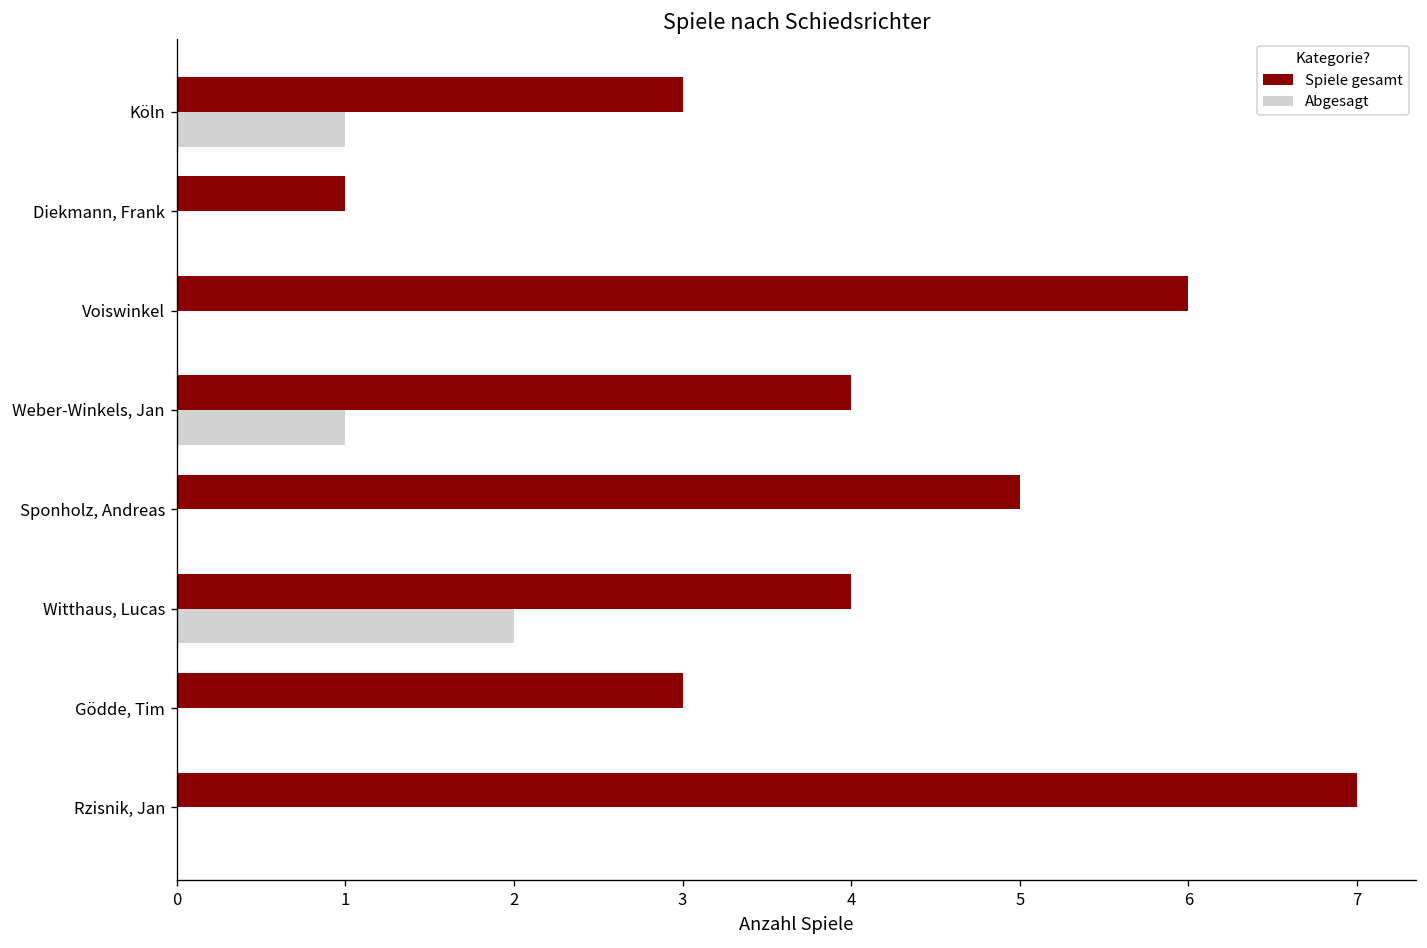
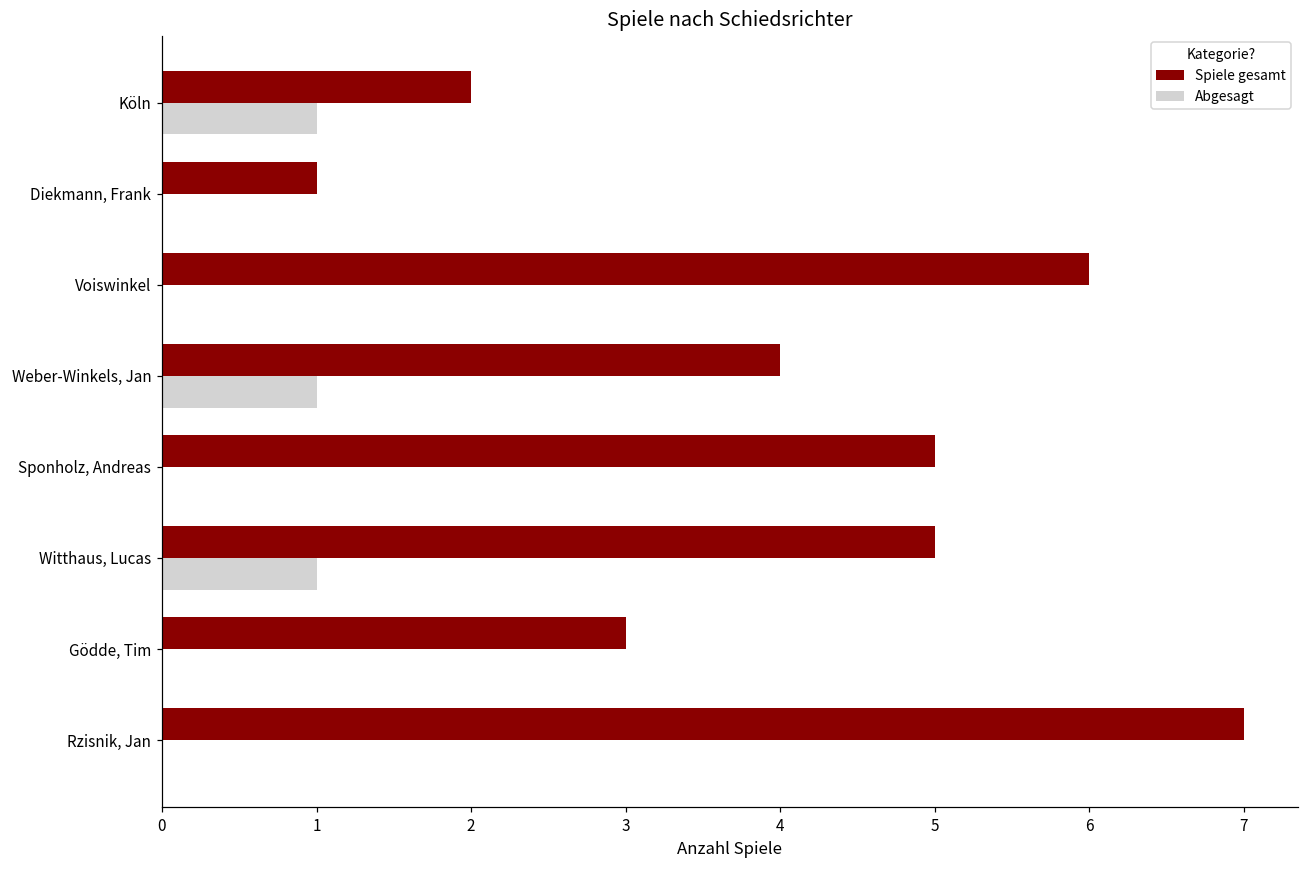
Spiele gesamt, Köln: 3 -> 2
Spiele gesamt, Witthaus, Lucas: 4 -> 5
Abgesagt, Witthaus, Lucas: 2 -> 1
